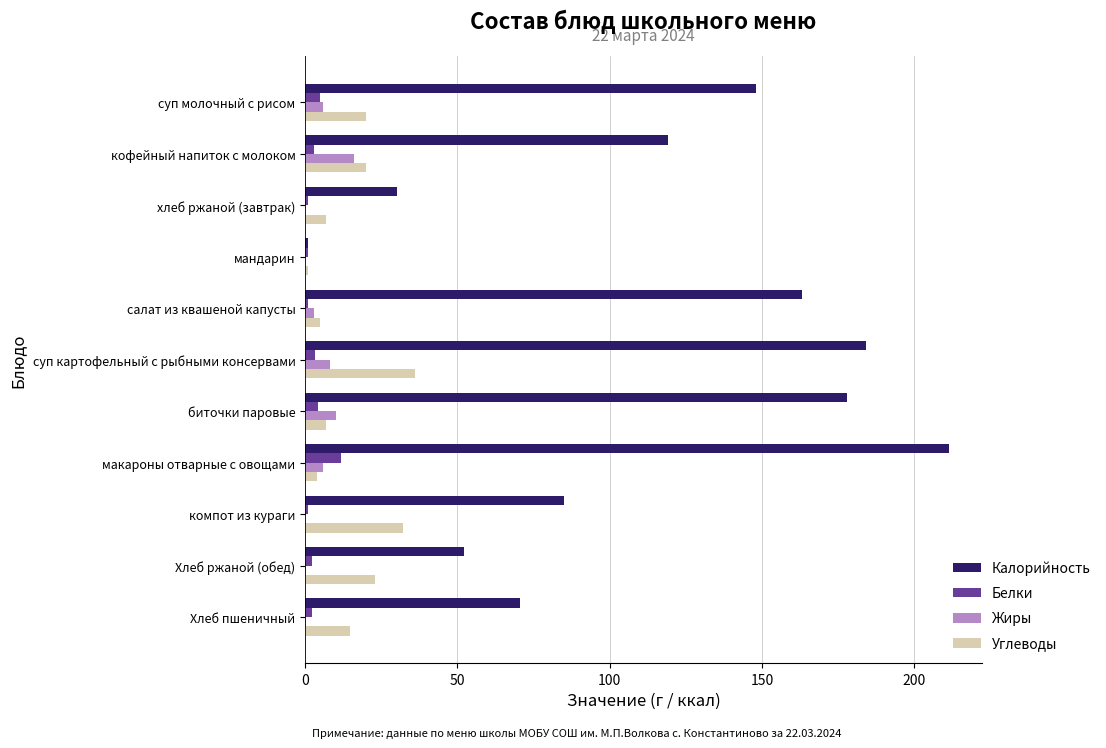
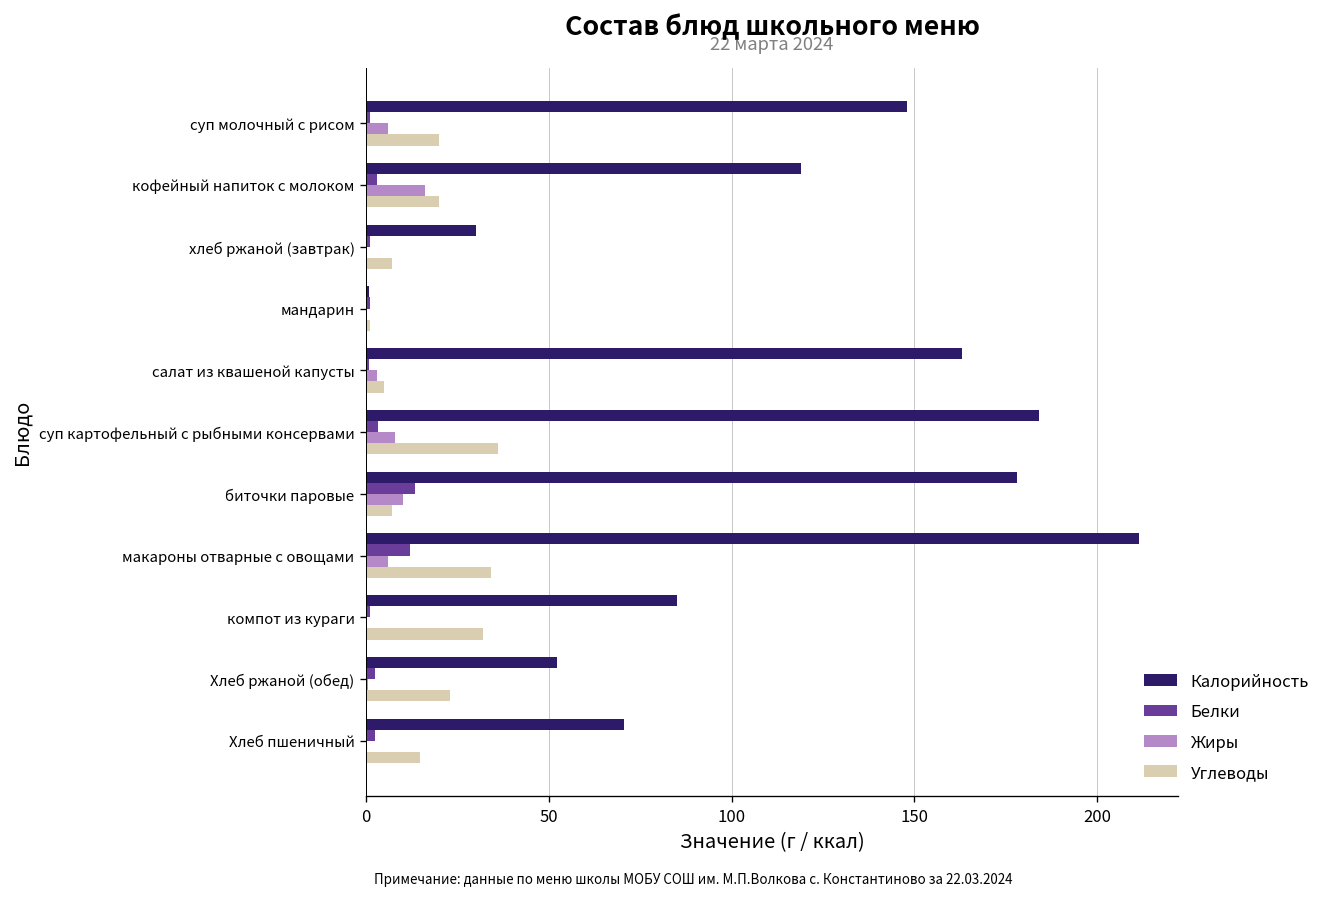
Белки, суп молочный с рисом: 5 -> 1
Белки, биточки паровые: 4 -> 13
Углеводы, макароны отварные с овощами: 4 -> 34
